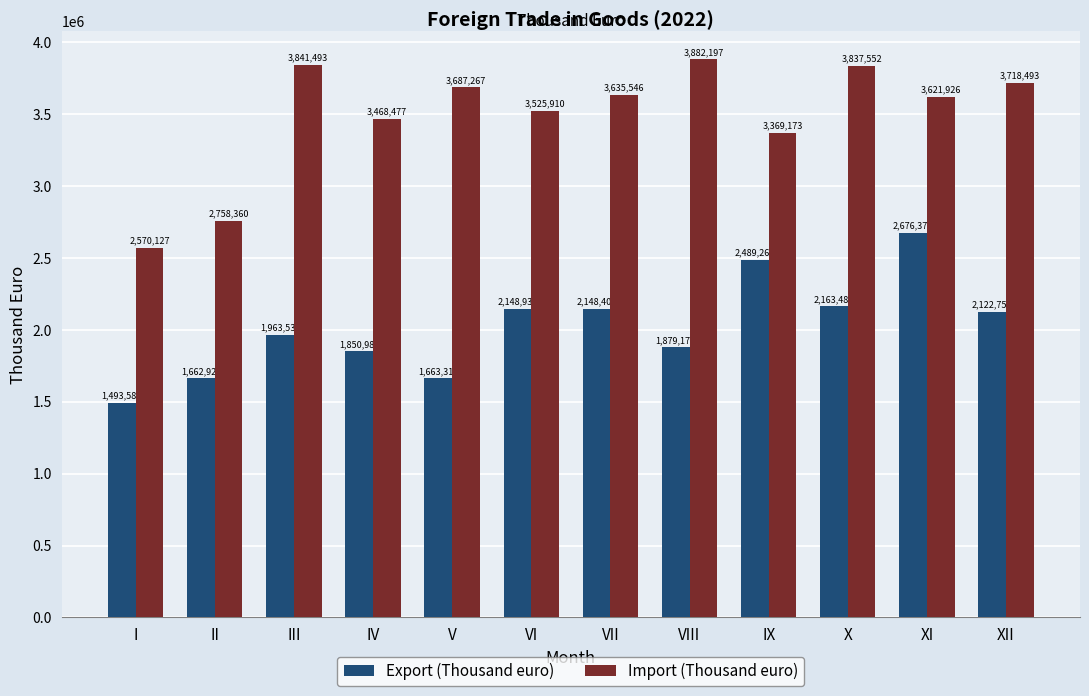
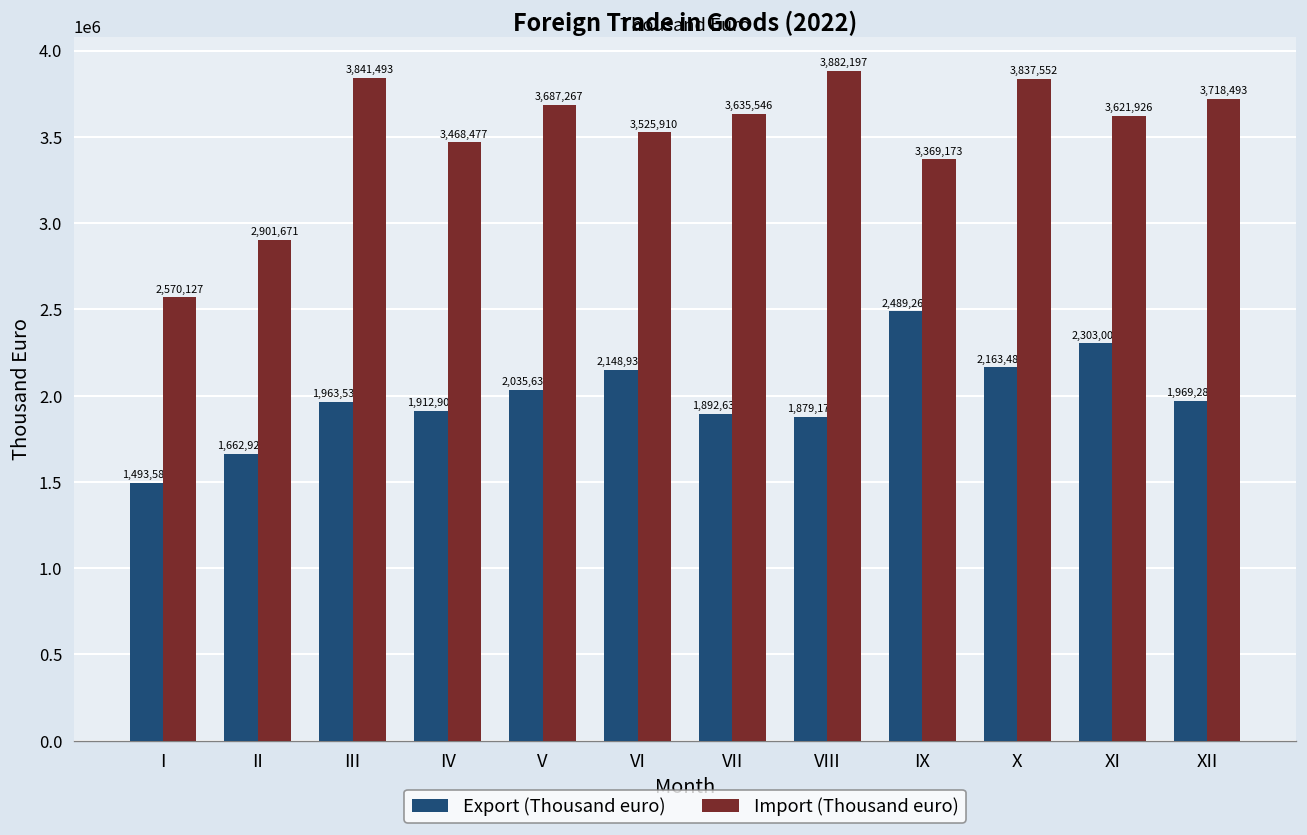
Import (Thousand euro), II: 2,758,360 -> 2,901,671
Export (Thousand euro), IV: 1,850,980 -> 1,912,902
Export (Thousand euro), V: 1,663,315 -> 2,035,638
Export (Thousand euro), VII: 2,148,407 -> 1,892,631
Export (Thousand euro), XI: 2,676,379 -> 2,303,006
Export (Thousand euro), XII: 2,122,757 -> 1,969,287
